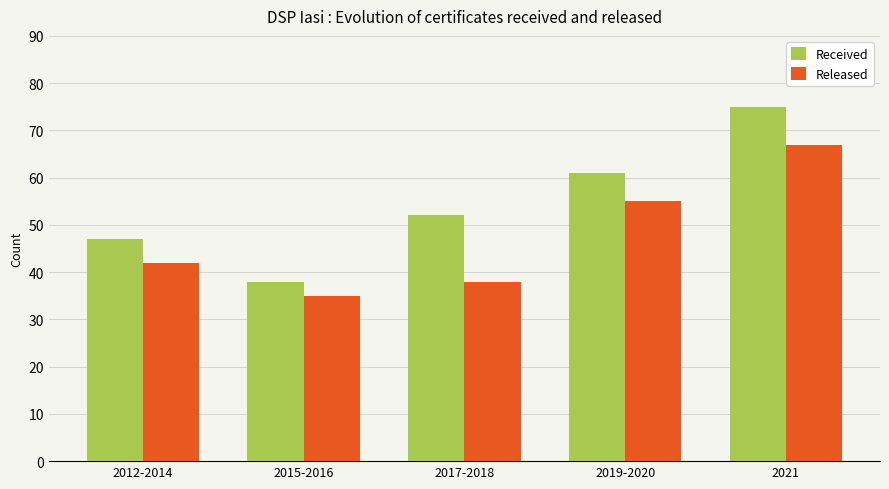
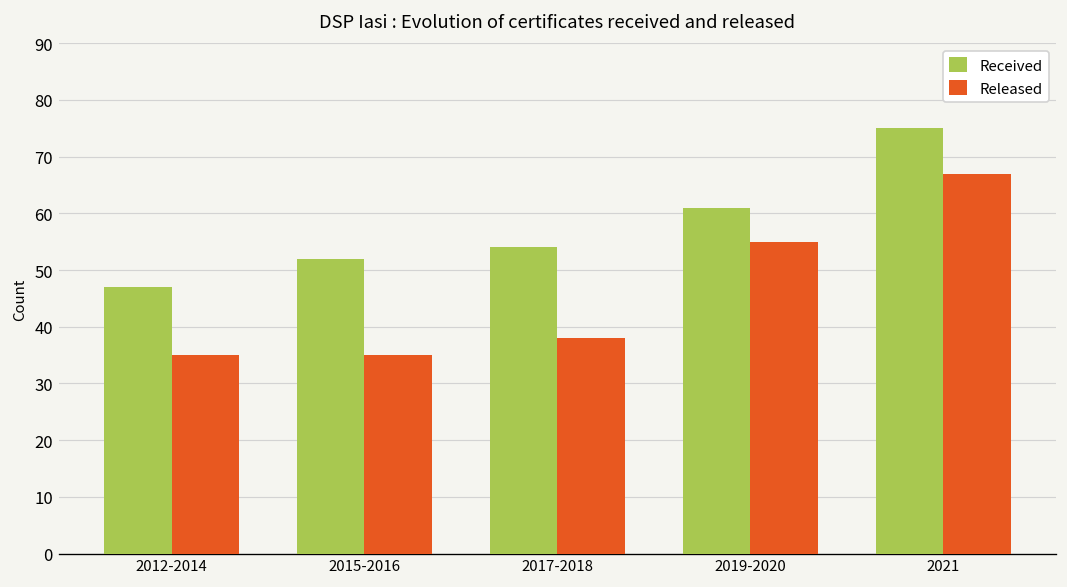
Released, 2012-2014: 42 -> 35
Received, 2015-2016: 38 -> 52
Received, 2017-2018: 52 -> 54
